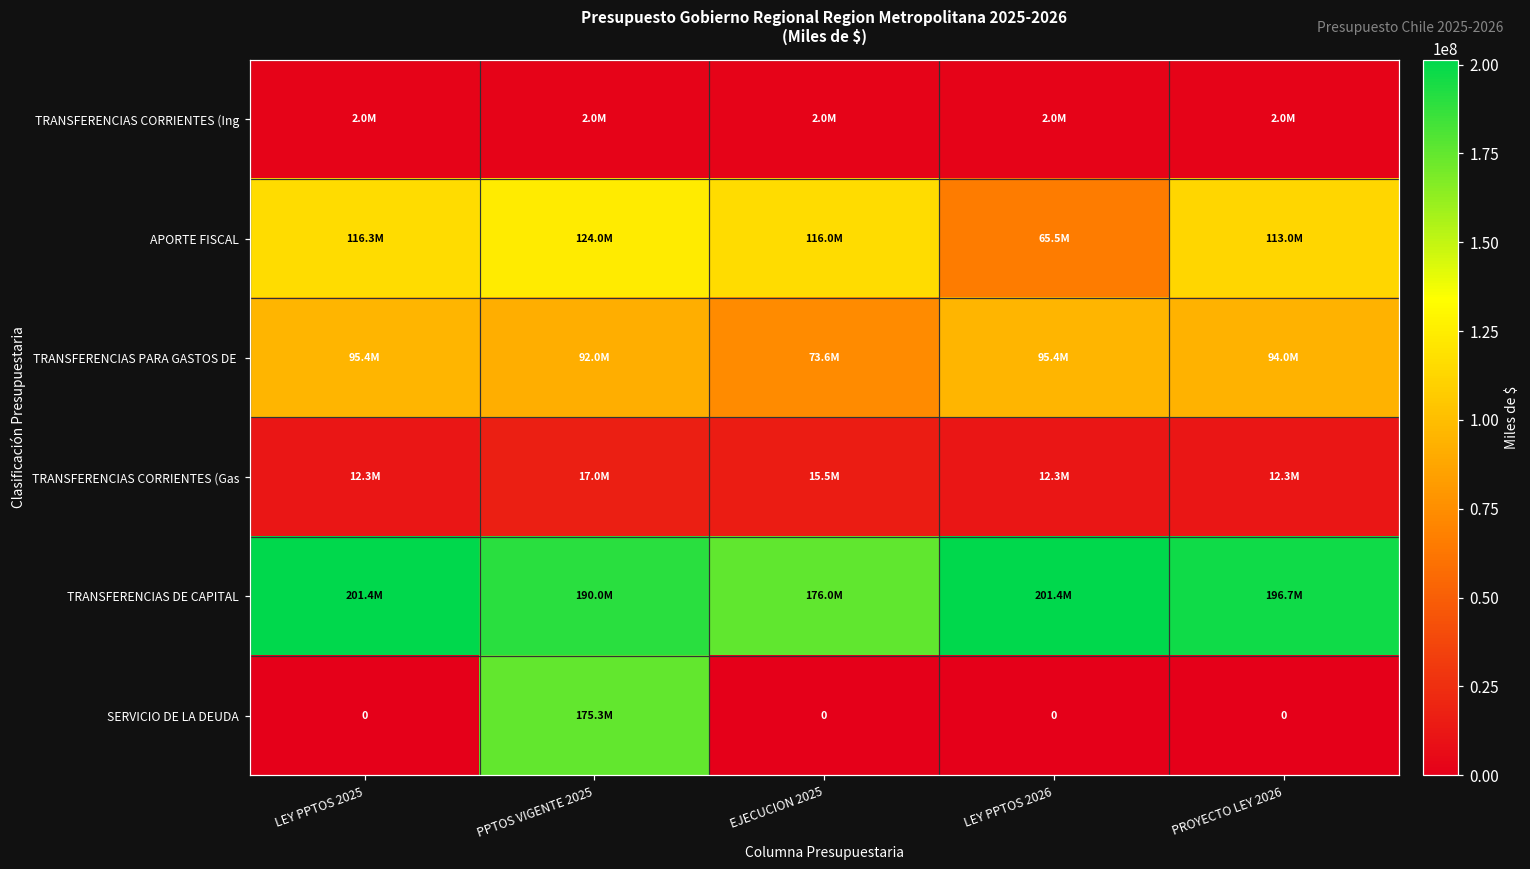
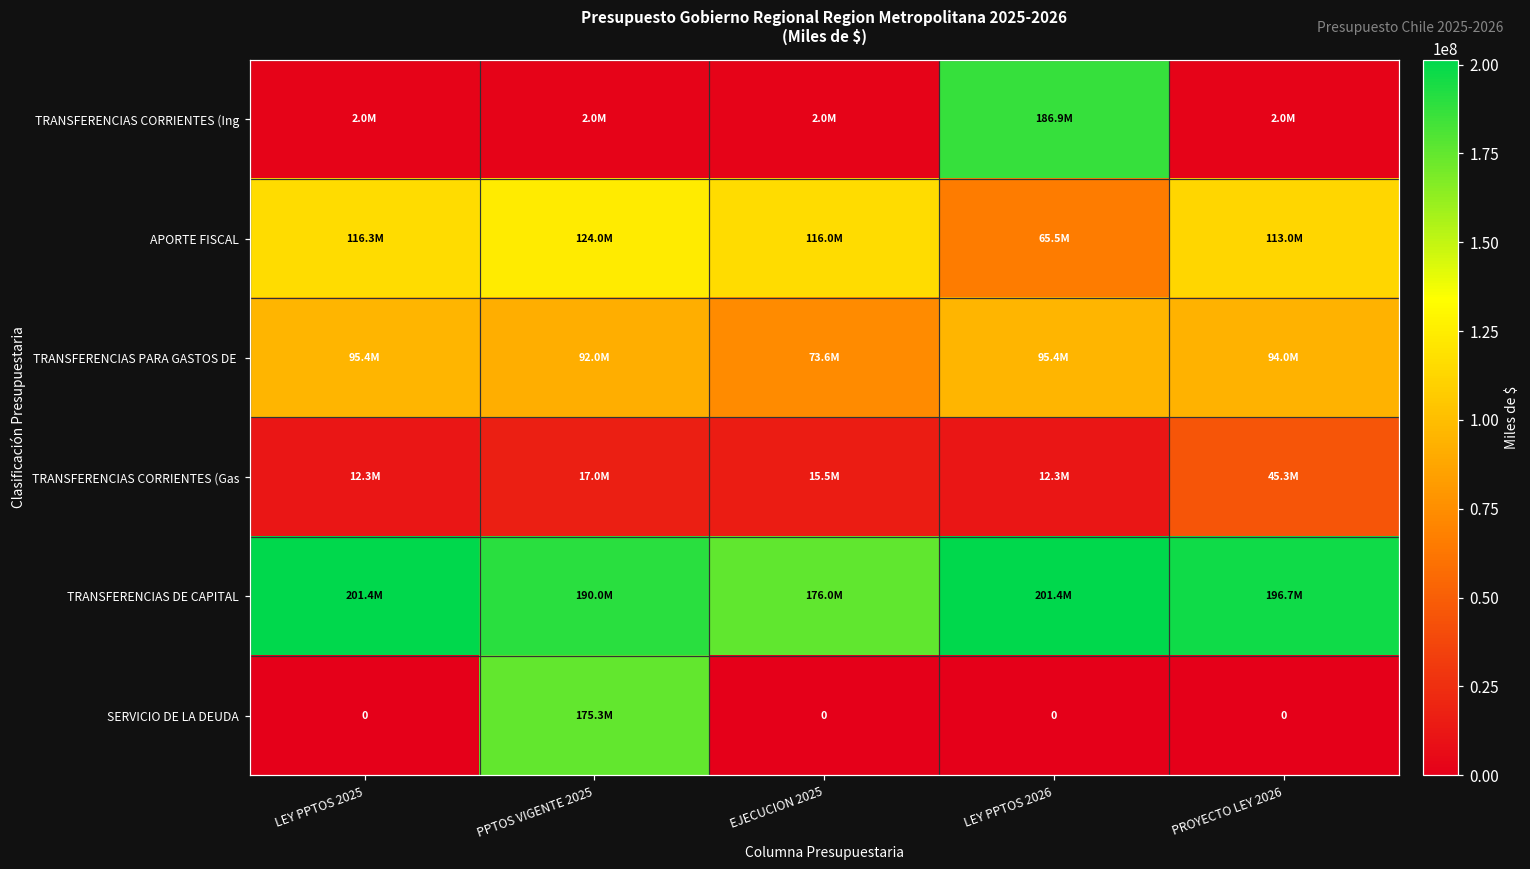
TRANSFERENCIAS CORRIENTES (Ing, LEY PPTOS 2026: 2.0M -> 186.9M
TRANSFERENCIAS CORRIENTES (Gas, PROYECTO LEY 2026: 12.3M -> 45.3M
